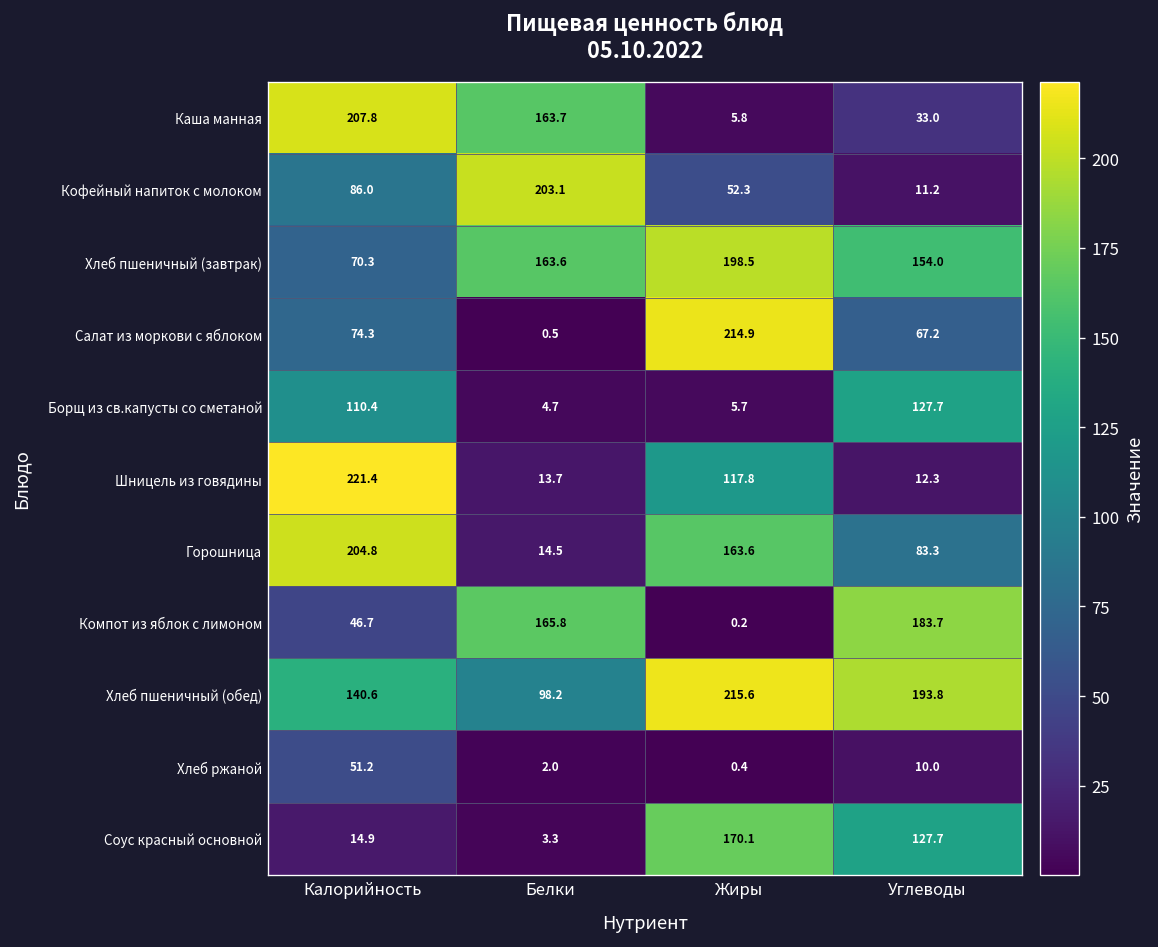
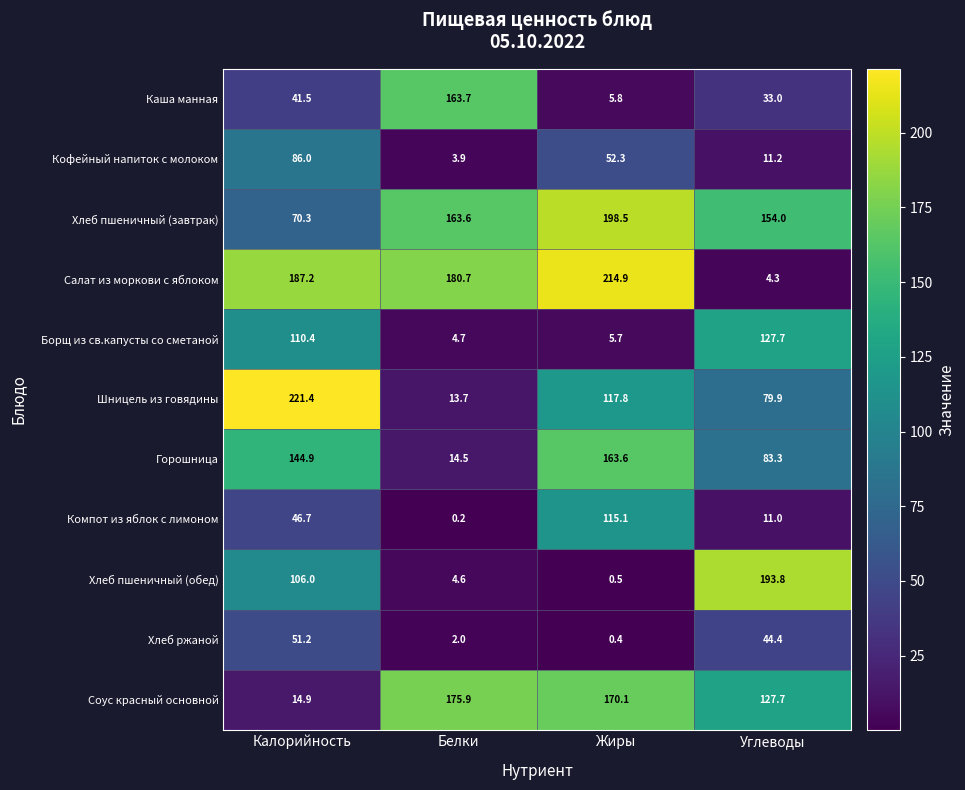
Каша манная, Калорийность: 207.8 -> 41.5
Кофейный напиток с молоком, Белки: 203.1 -> 3.9
Салат из моркови с яблоком, Калорийность: 74.3 -> 187.2
Салат из моркови с яблоком, Белки: 0.5 -> 180.7
Салат из моркови с яблоком, Углеводы: 67.2 -> 4.3
Шницель из говядины, Углеводы: 12.3 -> 79.9
Горошница, Калорийность: 204.8 -> 144.9
Компот из яблок с лимоном, Белки: 165.8 -> 0.2
Компот из яблок с лимоном, Жиры: 0.2 -> 115.1
Компот из яблок с лимоном, Углеводы: 183.7 -> 11.0
Хлеб пшеничный (обед), Калорийность: 140.6 -> 106.0
Хлеб пшеничный (обед), Белки: 98.2 -> 4.6
Хлеб пшеничный (обед), Жиры: 215.6 -> 0.5
Хлеб ржаной, Углеводы: 10.0 -> 44.4
Соус красный основной, Белки: 3.3 -> 175.9
